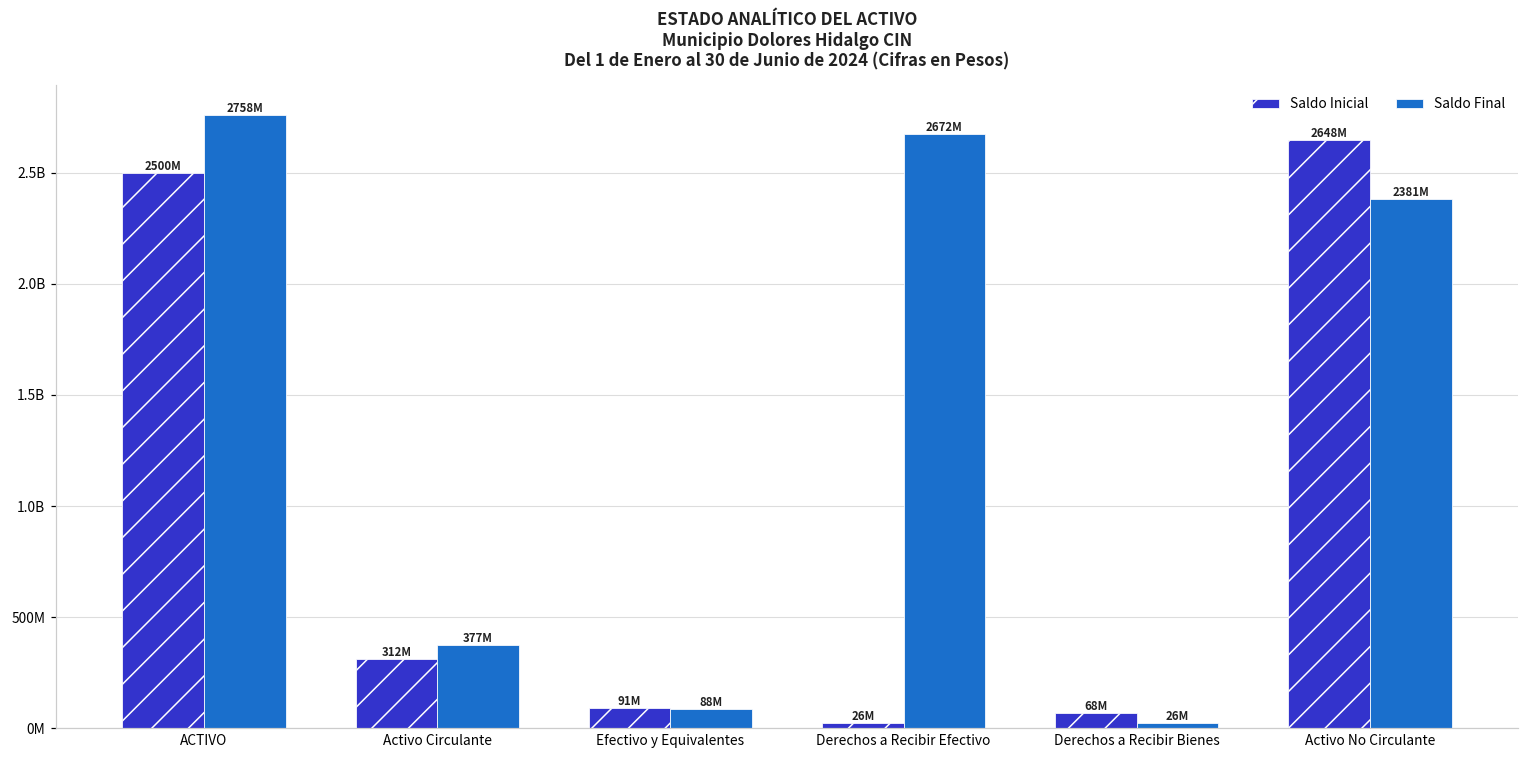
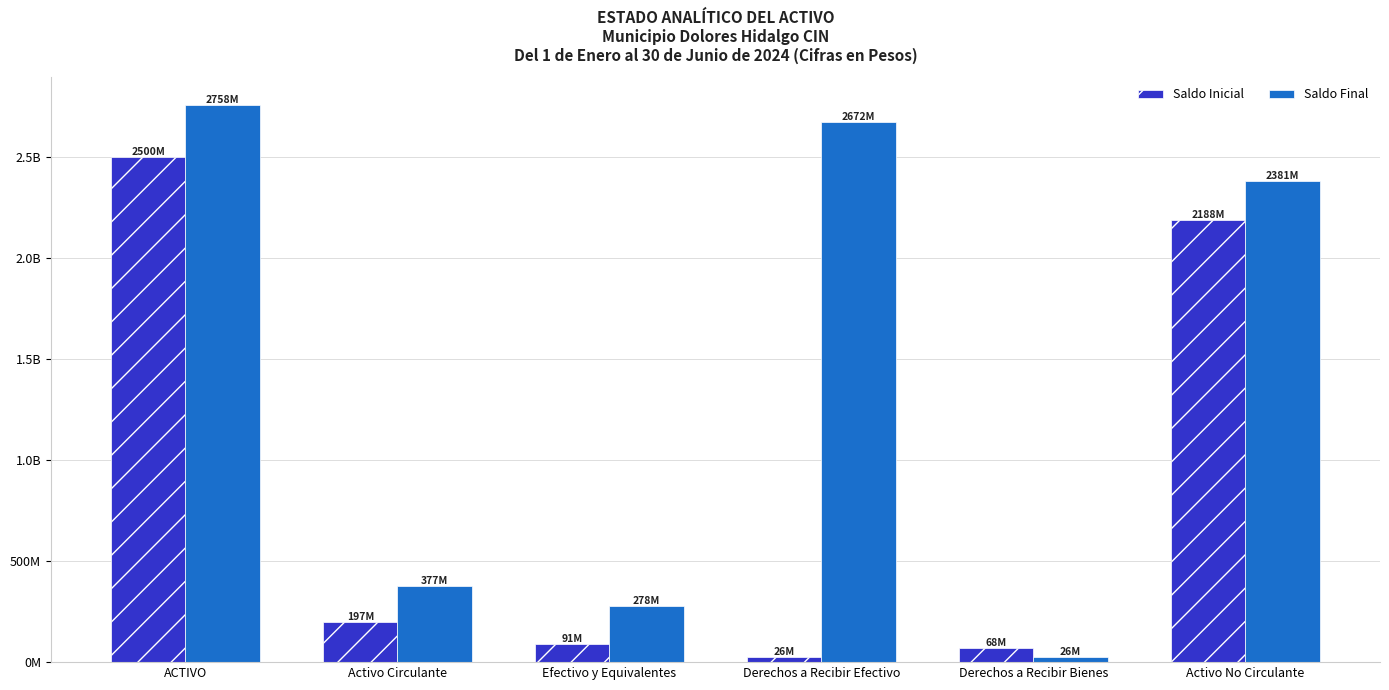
Saldo Inicial, Activo Circulante: 312M -> 197M
Saldo Final, Efectivo y Equivalentes: 88M -> 278M
Saldo Inicial, Activo No Circulante: 2648M -> 2188M
